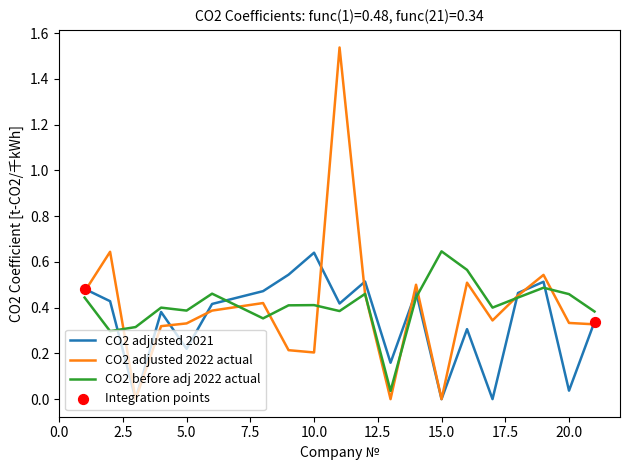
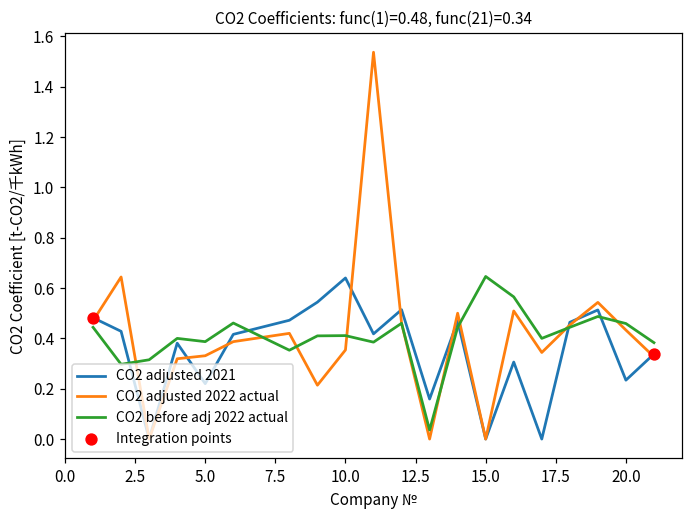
CO2 adjusted 2022 actual, 10.0: 0.20 -> 0.35
CO2 adjusted 2021, 20.0: 0.04 -> 0.23
CO2 adjusted 2022 actual, 20.0: 0.33 -> 0.43
